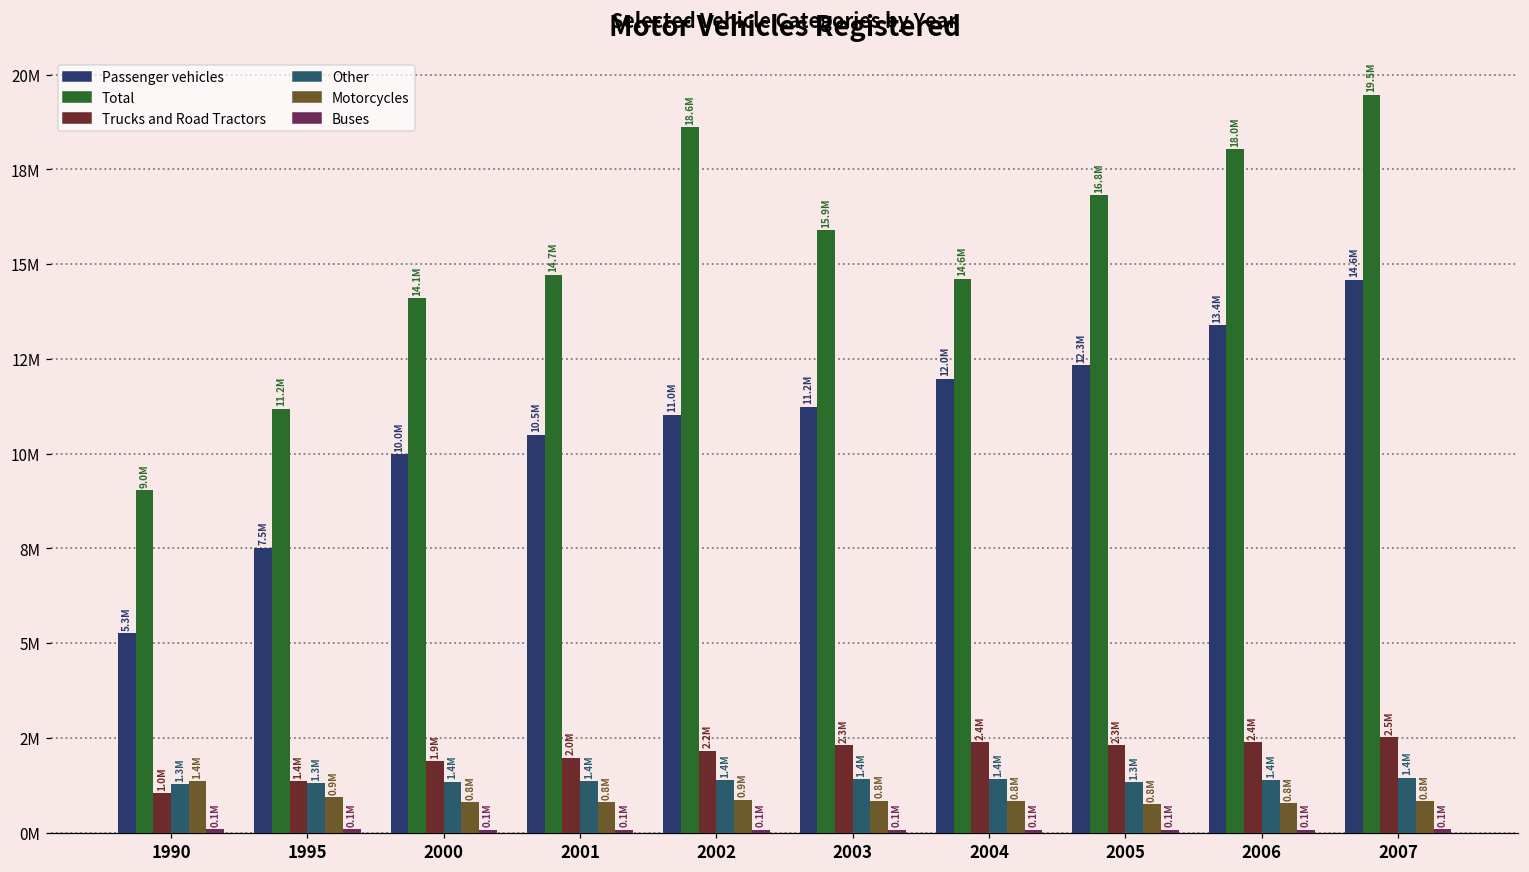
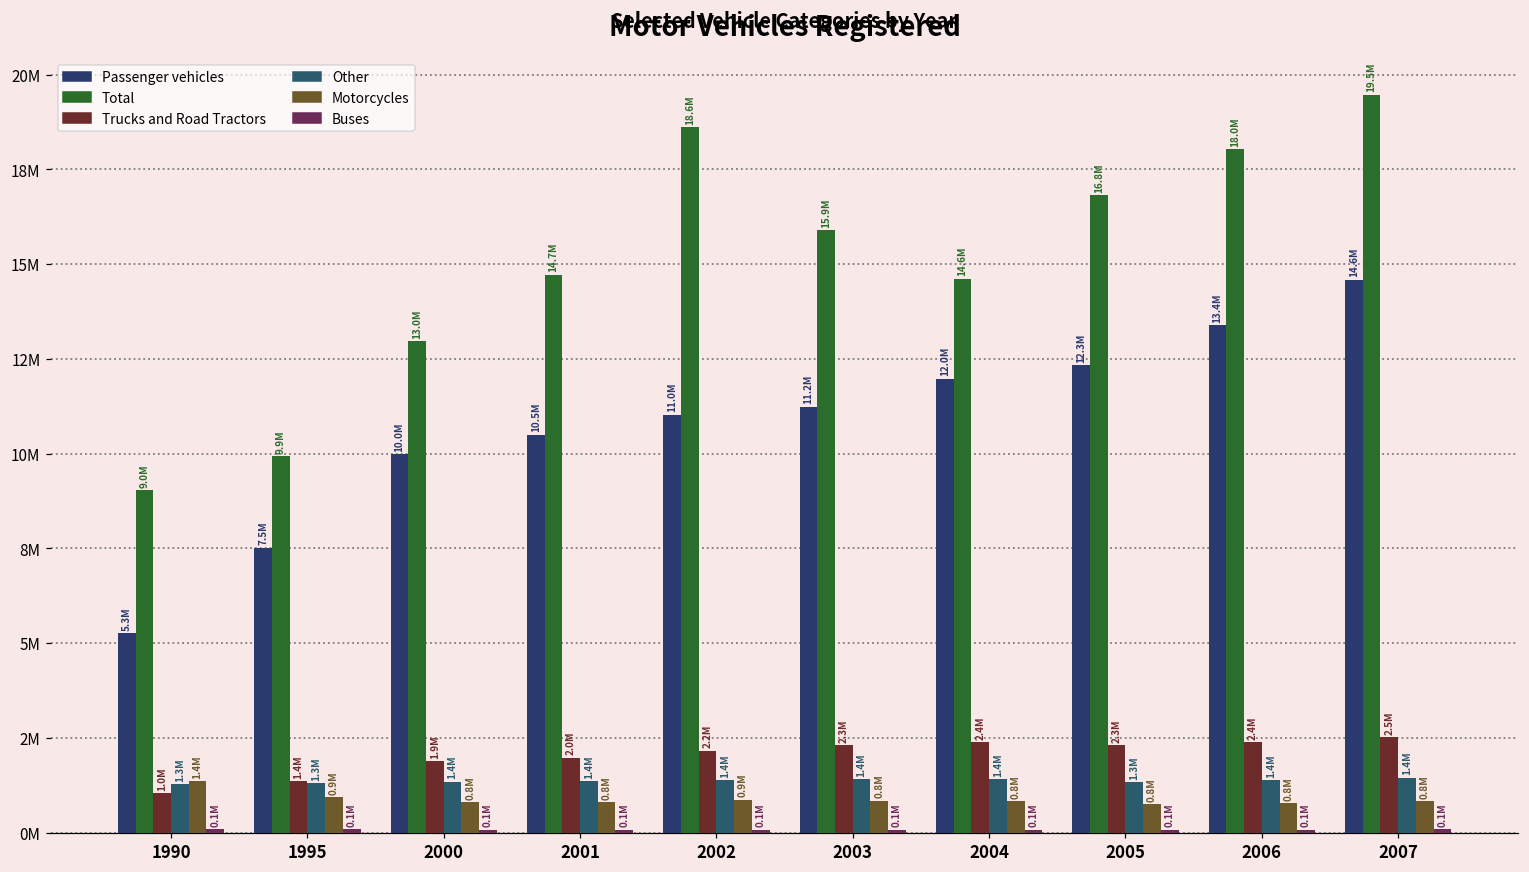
Total, 1995: 11.2M -> 9.9M
Total, 2000: 14.1M -> 13.0M
